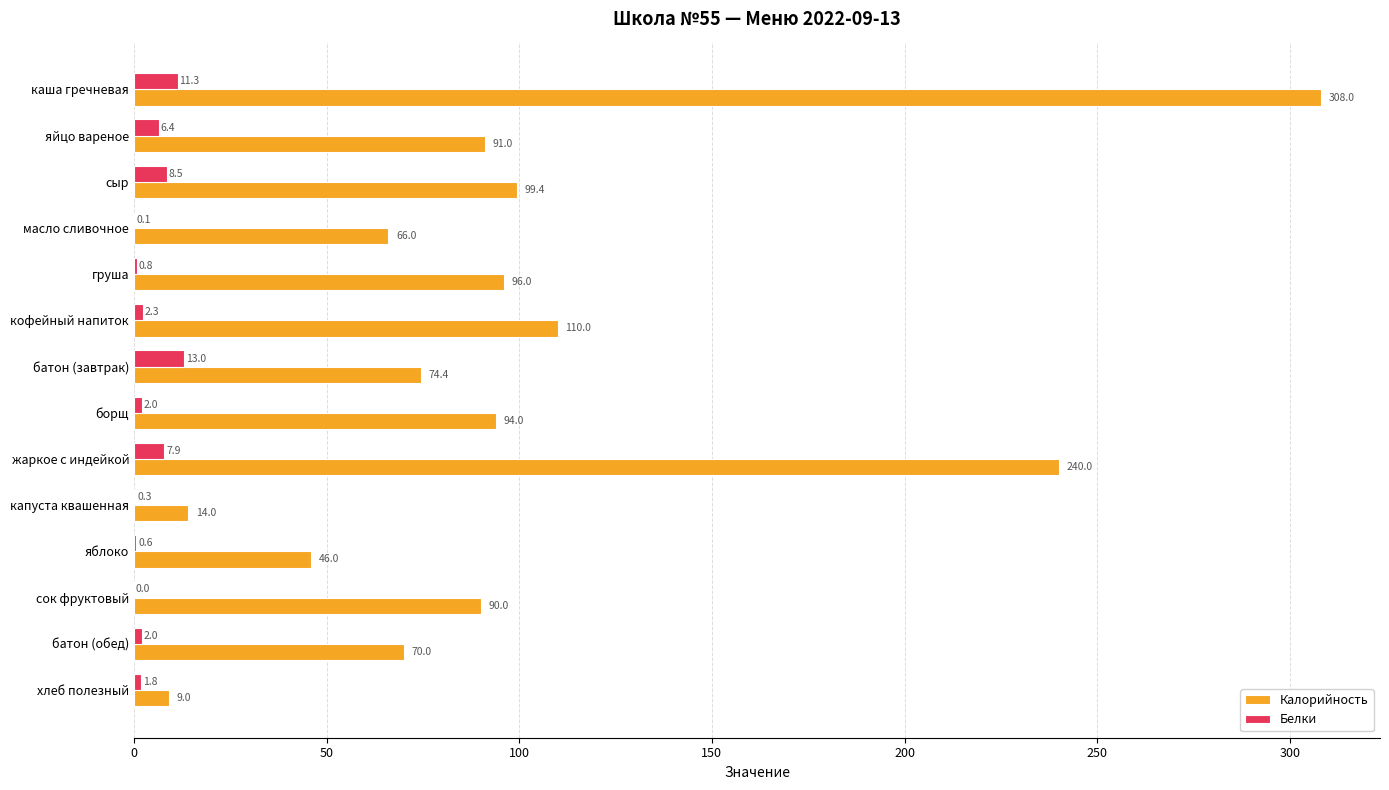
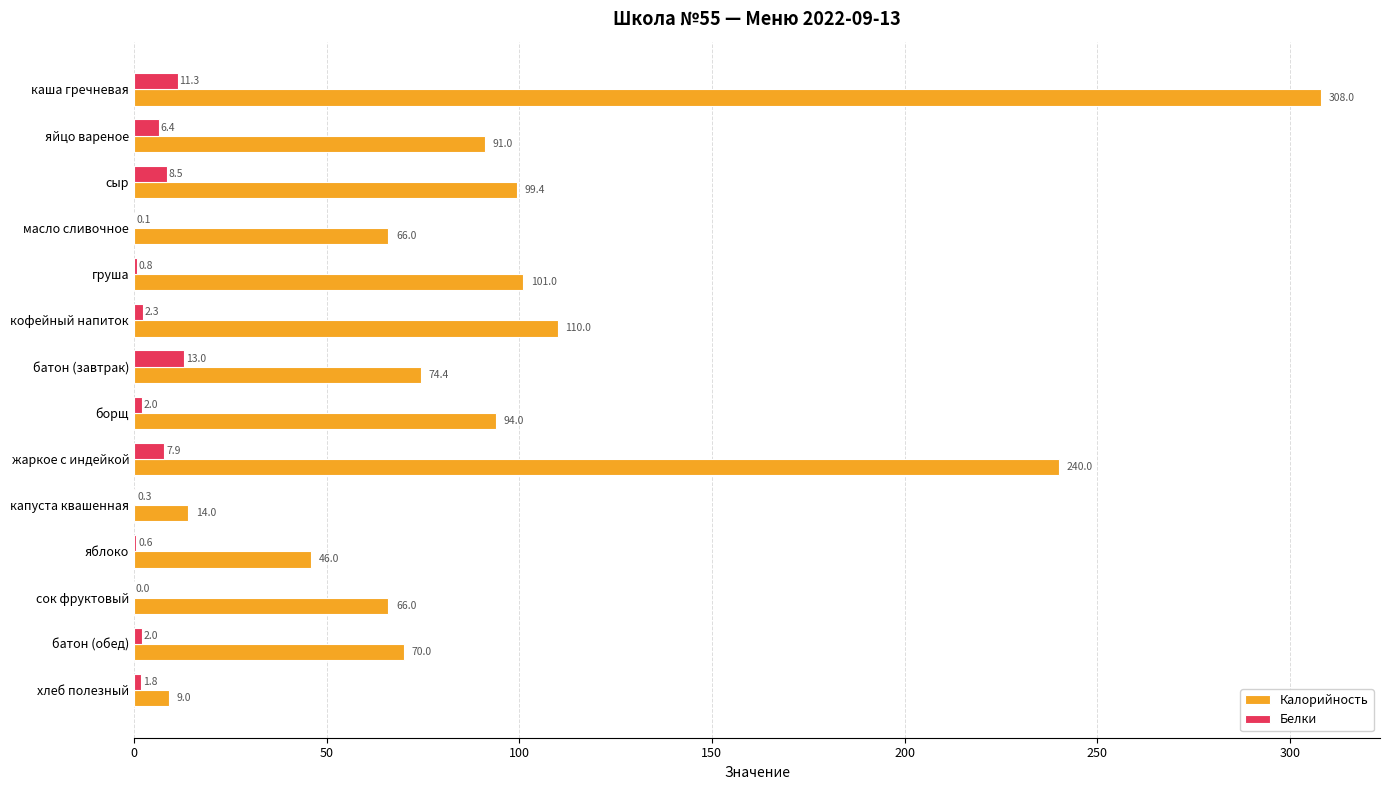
Калорийность, груша: 96.0 -> 101.0
Калорийность, сок фруктовый: 90.0 -> 66.0
